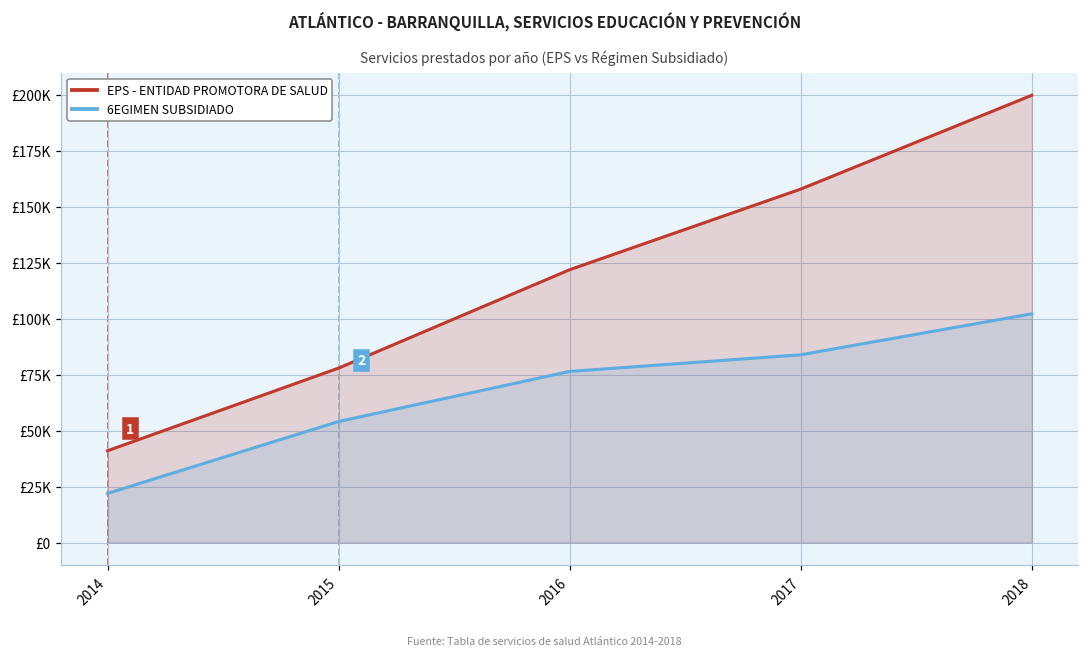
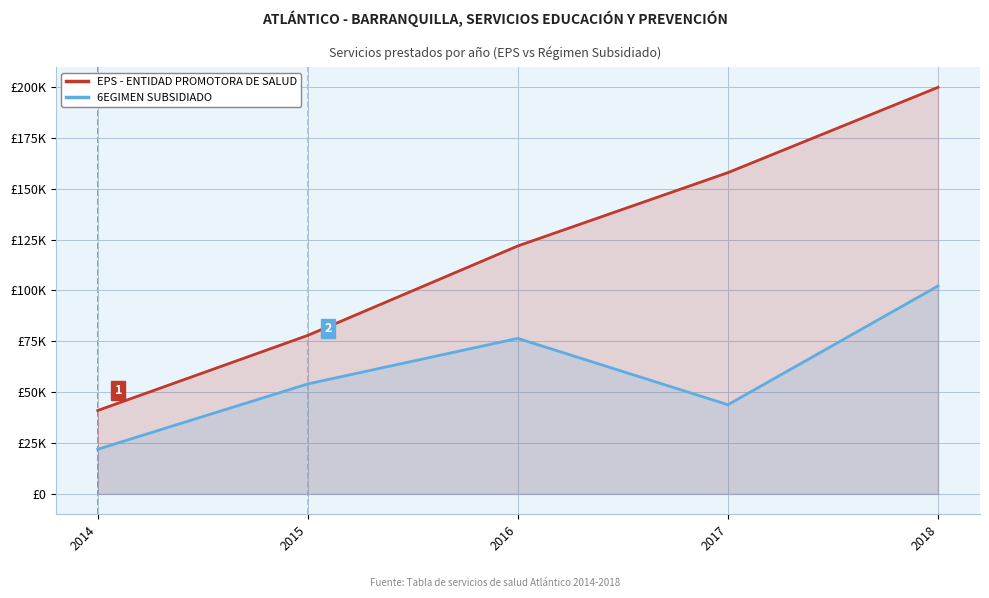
6EGIMEN SUBSIDIADO, 2017: £84000 -> £44000
